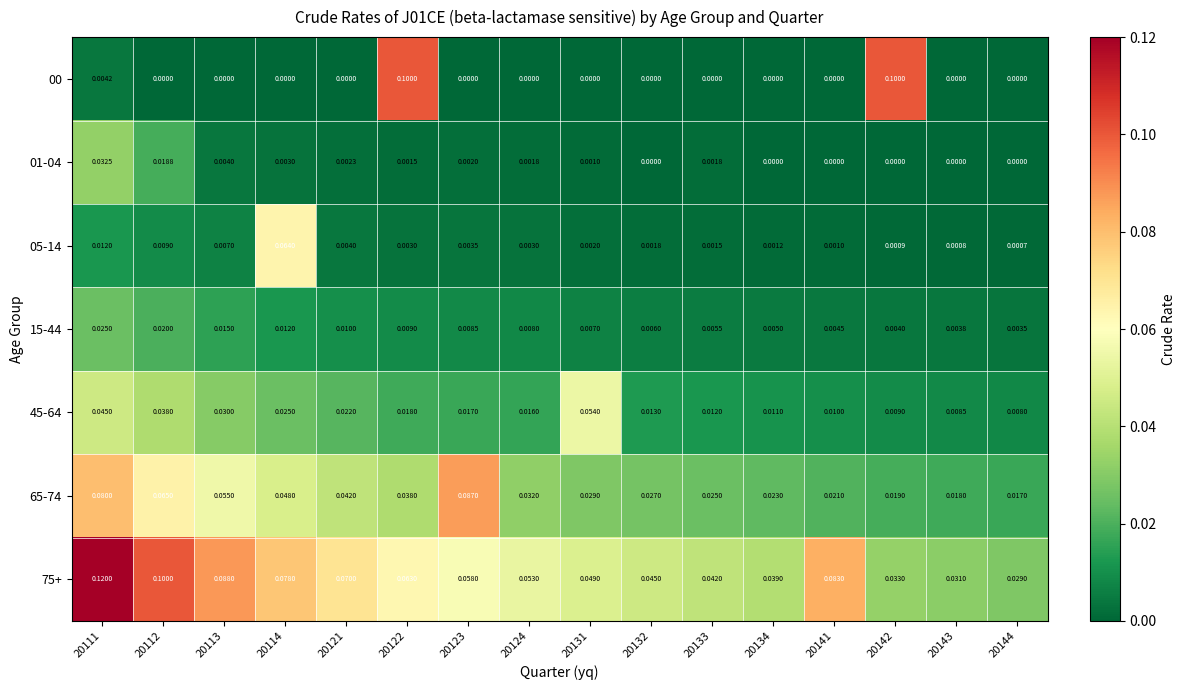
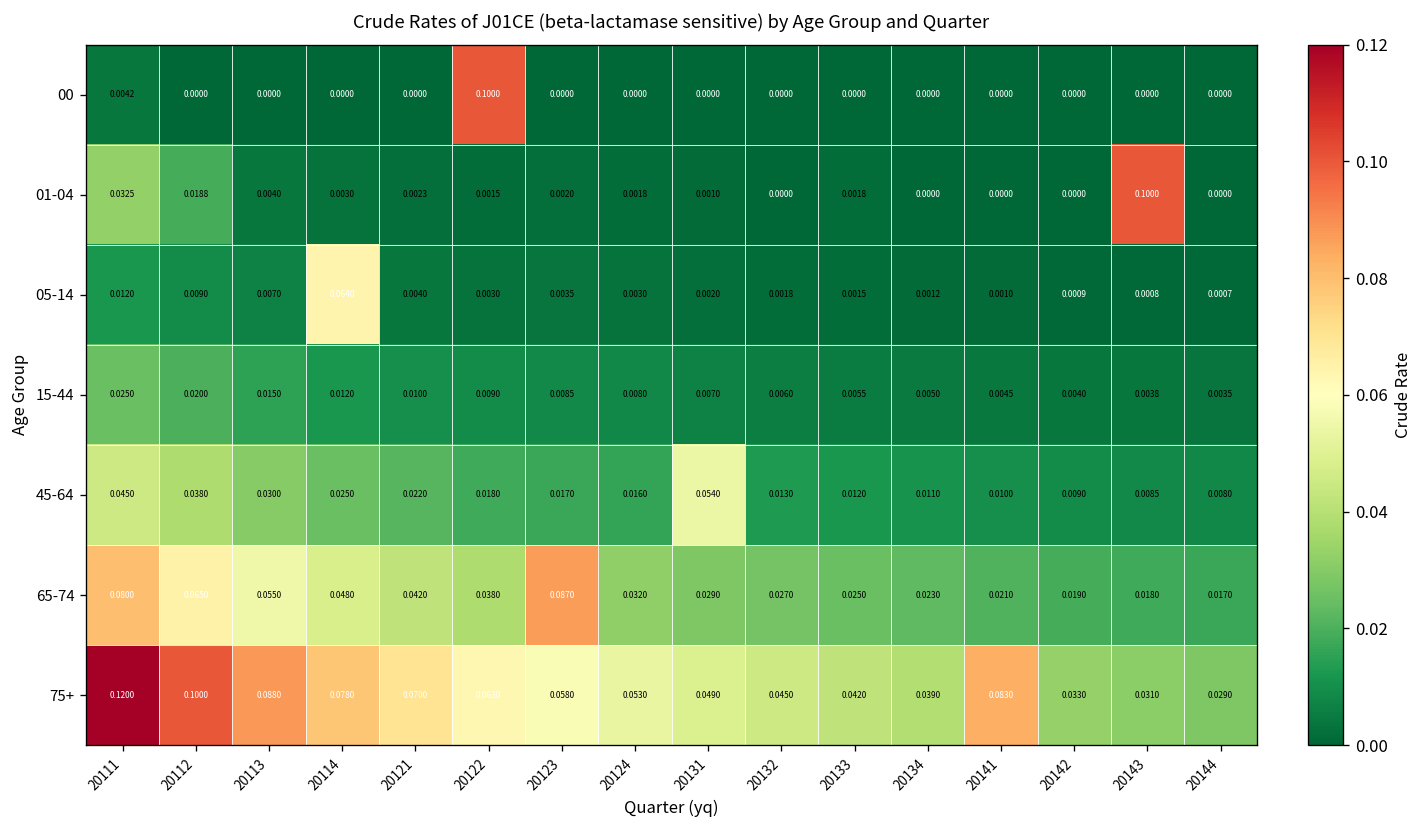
00, 20142: 0.1000 -> 0.0000
01-04, 20143: 0.0000 -> 0.1000
